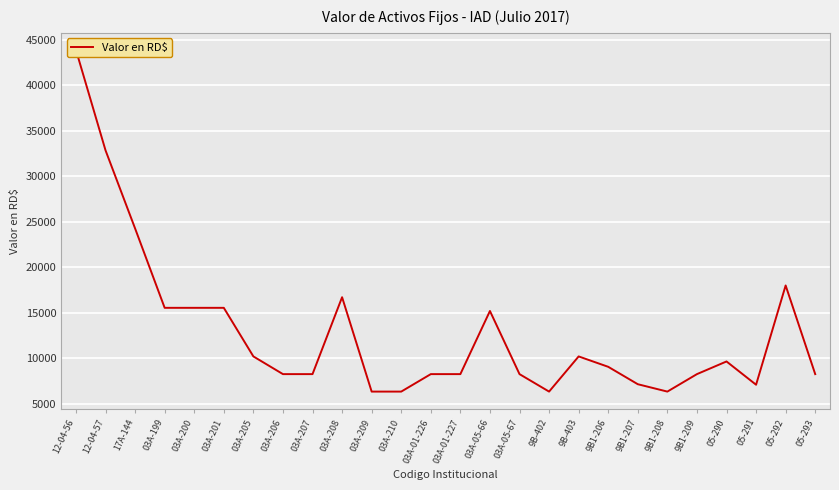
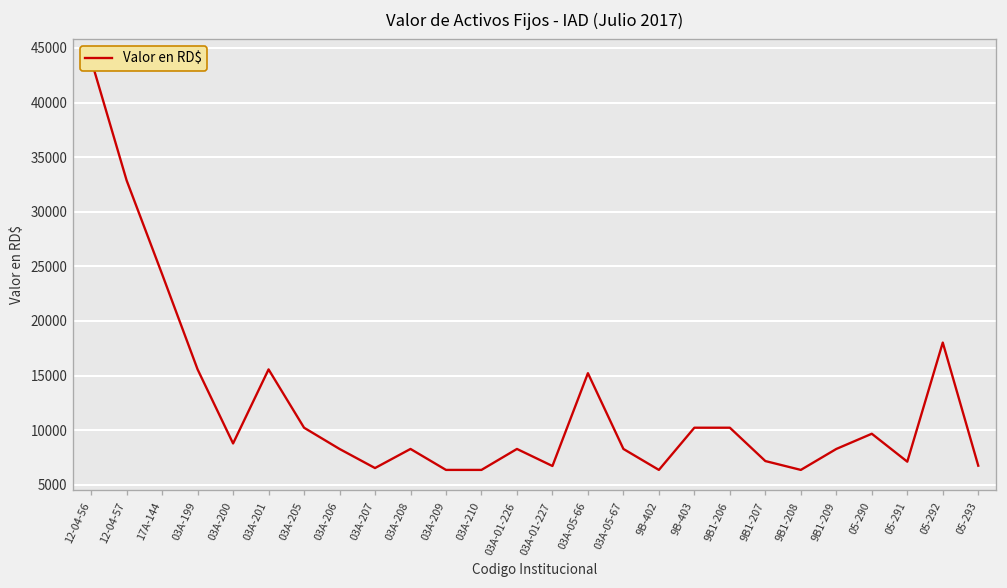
03A-200: 16000 -> 9000
03A-207: 8000 -> 7000
03A-208: 17000 -> 8000
03A-01-227: 8000 -> 7000
9B1-206: 9000 -> 10000
05-293: 8000 -> 7000
